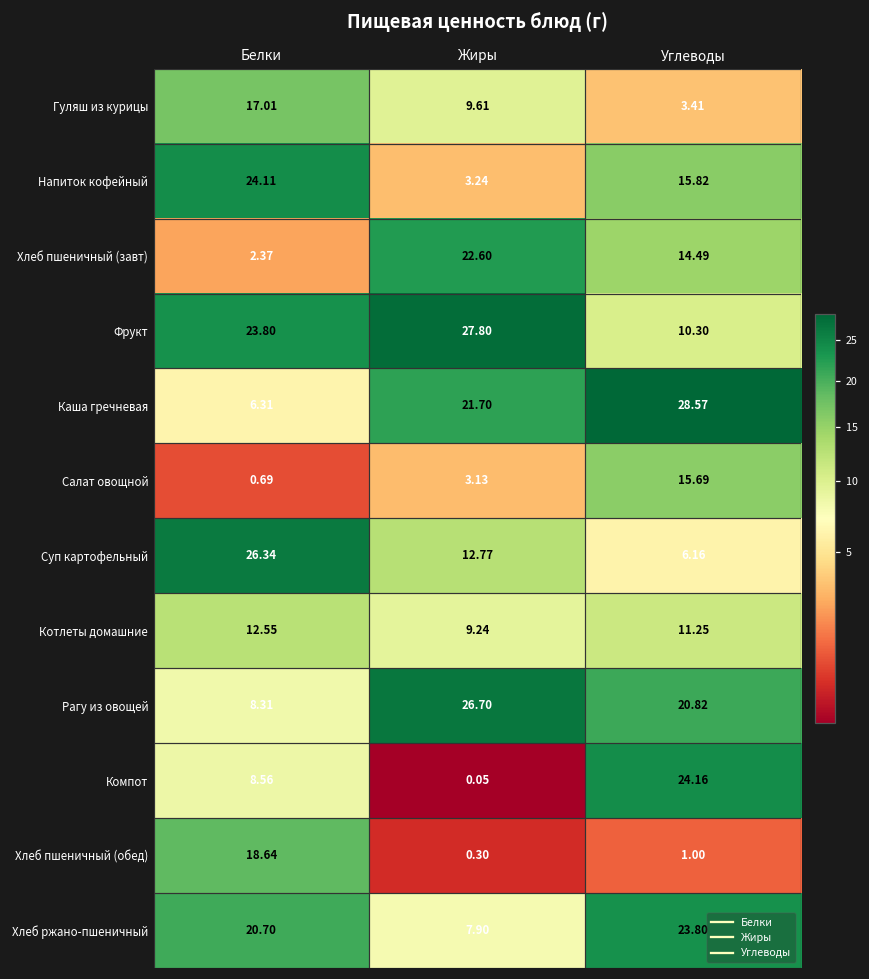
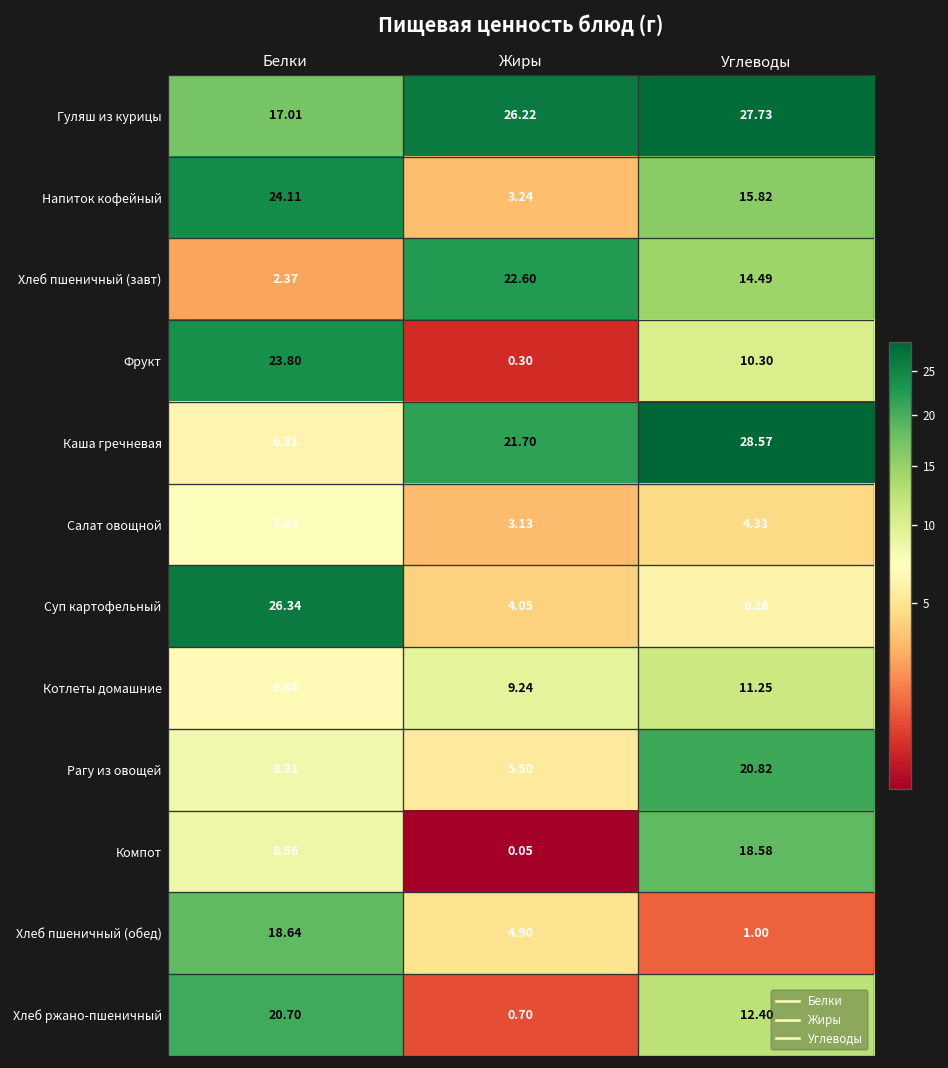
Гуляш из курицы, Жиры: 9.61 -> 26.22
Гуляш из курицы, Углеводы: 3.41 -> 27.73
Фрукт, Жиры: 27.80 -> 0.30
Салат овощной, Белки: 0.69 -> 7.32
Салат овощной, Углеводы: 15.69 -> 4.33
Суп картофельный, Жиры: 12.77 -> 4.05
Котлеты домашние, Белки: 12.55 -> 6.64
Рагу из овощей, Жиры: 26.70 -> 5.50
Компот, Углеводы: 24.16 -> 18.58
Хлеб пшеничный (обед), Жиры: 0.30 -> 4.90
Хлеб ржано-пшеничный, Жиры: 7.90 -> 0.70
Хлеб ржано-пшеничный, Углеводы: 23.80 -> 12.40
